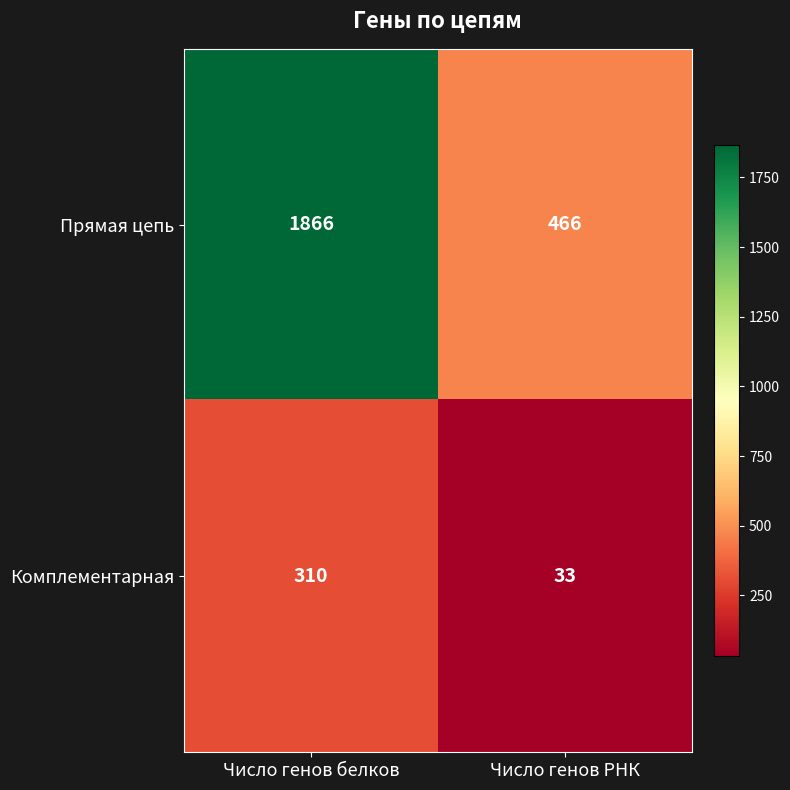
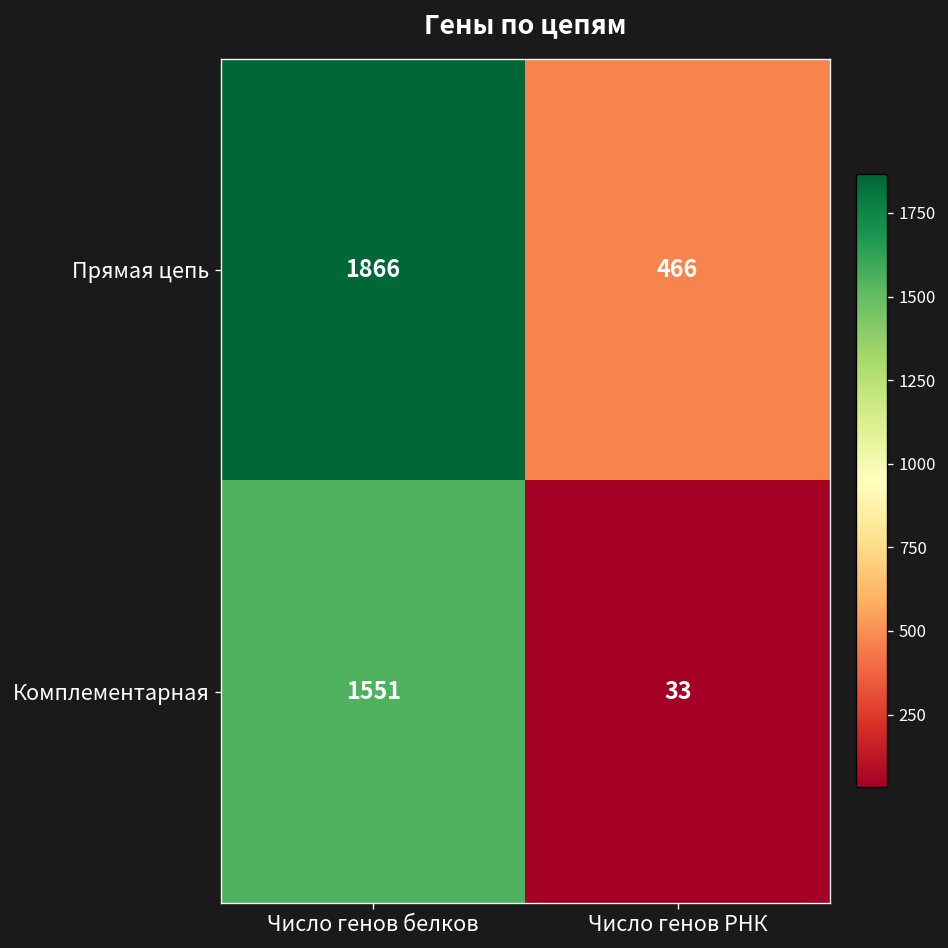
Комплементарная, Число генов белков: 310 -> 1551
